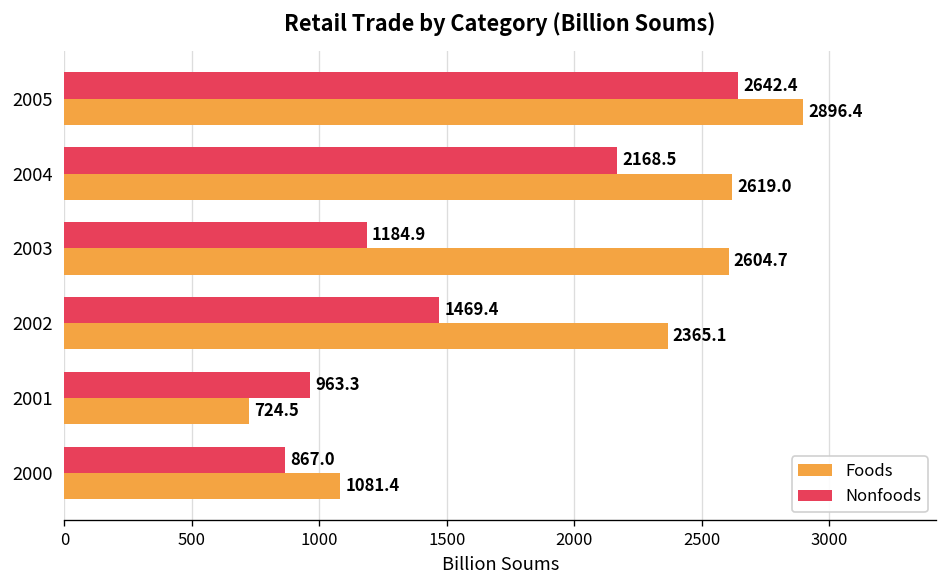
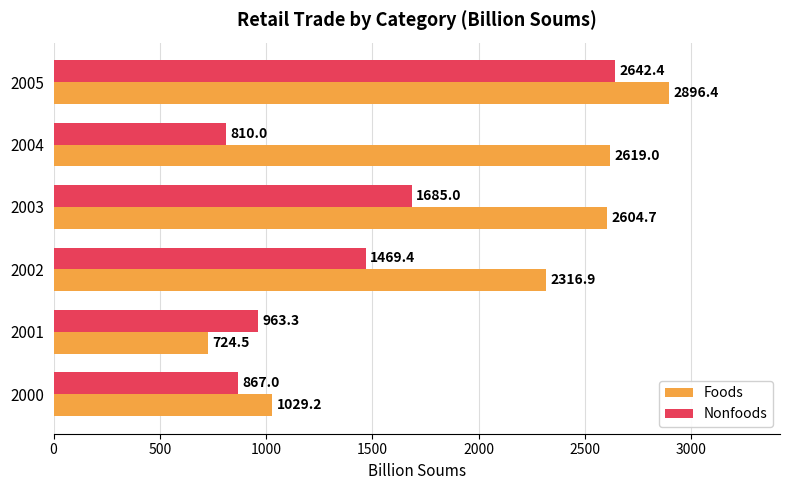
Nonfoods, 2004: 2168.5 -> 810.0
Nonfoods, 2003: 1184.9 -> 1685.0
Foods, 2002: 2365.1 -> 2316.9
Foods, 2000: 1081.4 -> 1029.2
